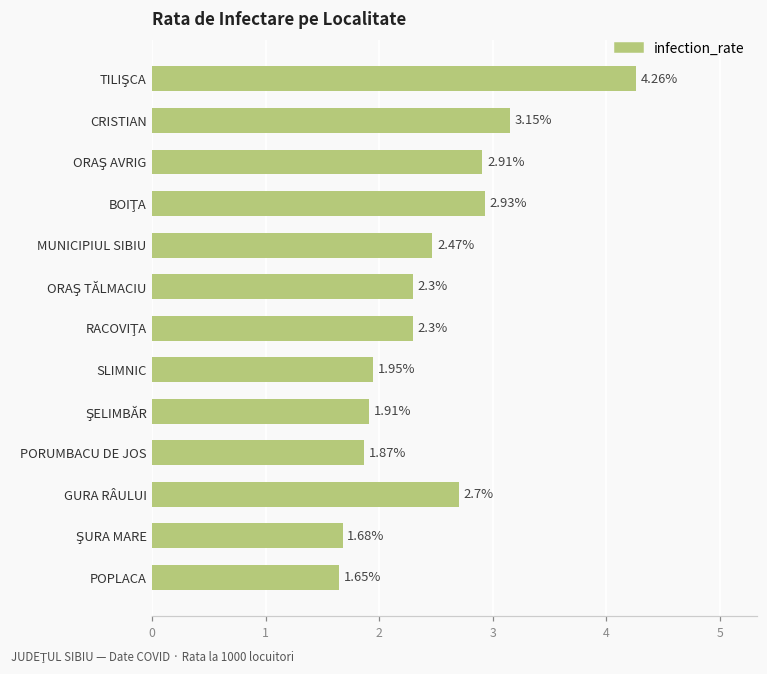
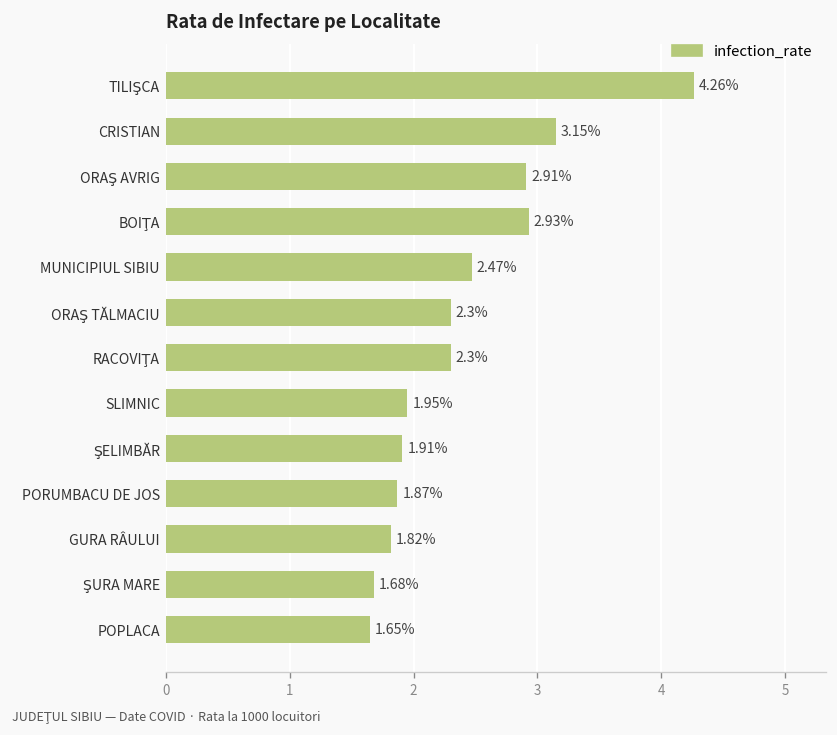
GURA RÂULUI: 2.7% -> 1.82%
